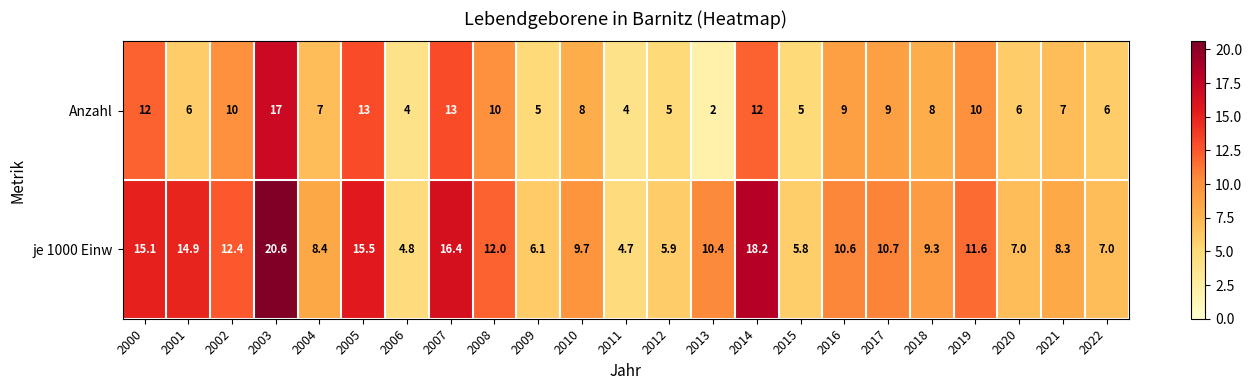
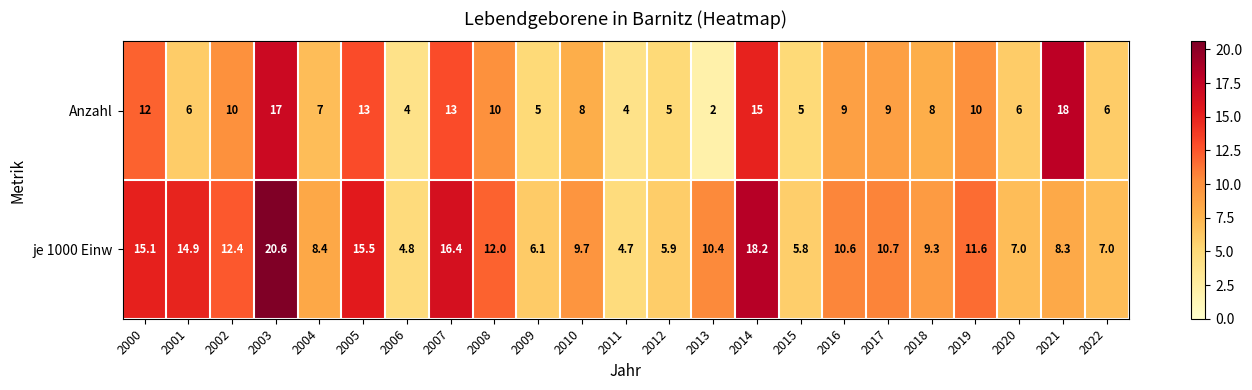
Anzahl, 2014: 12 -> 15
Anzahl, 2021: 7 -> 18
